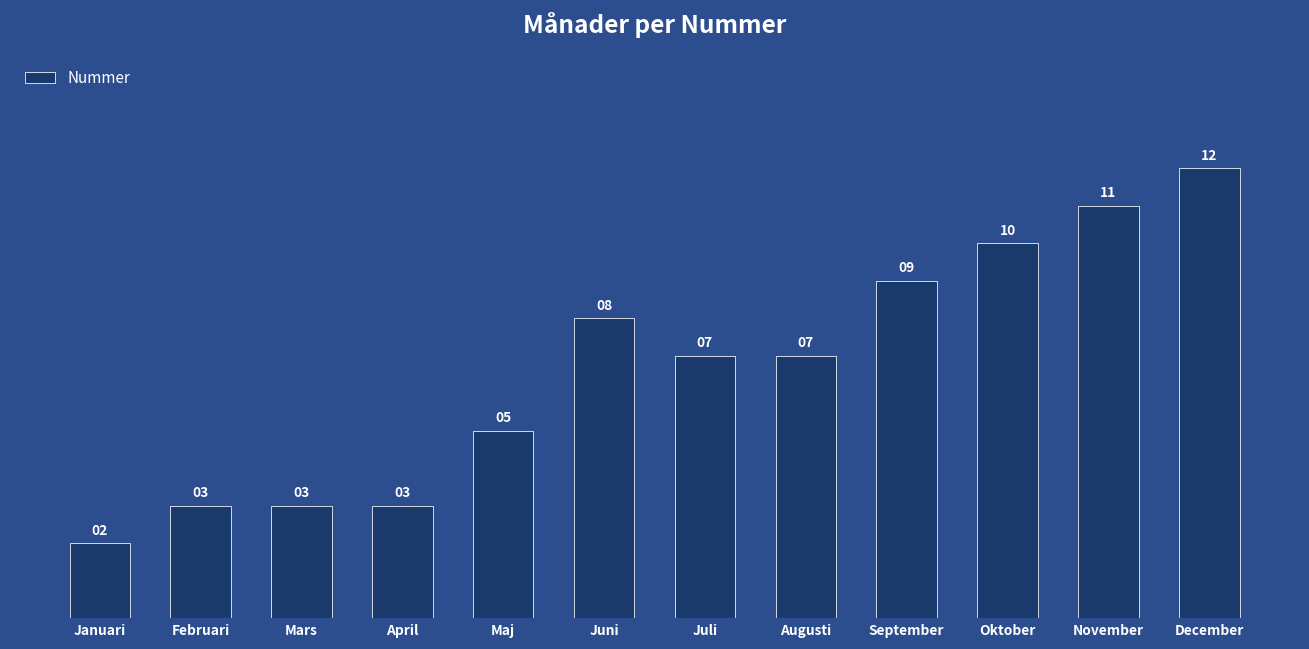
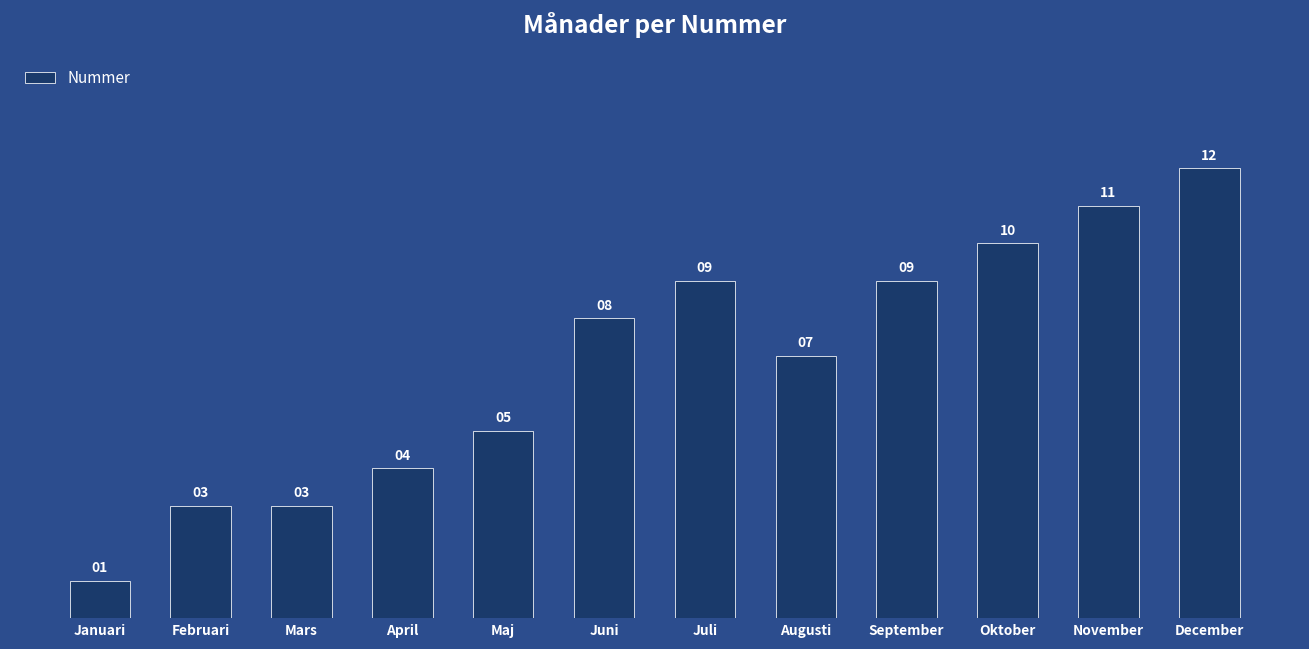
Januari: 02 -> 01
April: 03 -> 04
Juli: 07 -> 09
